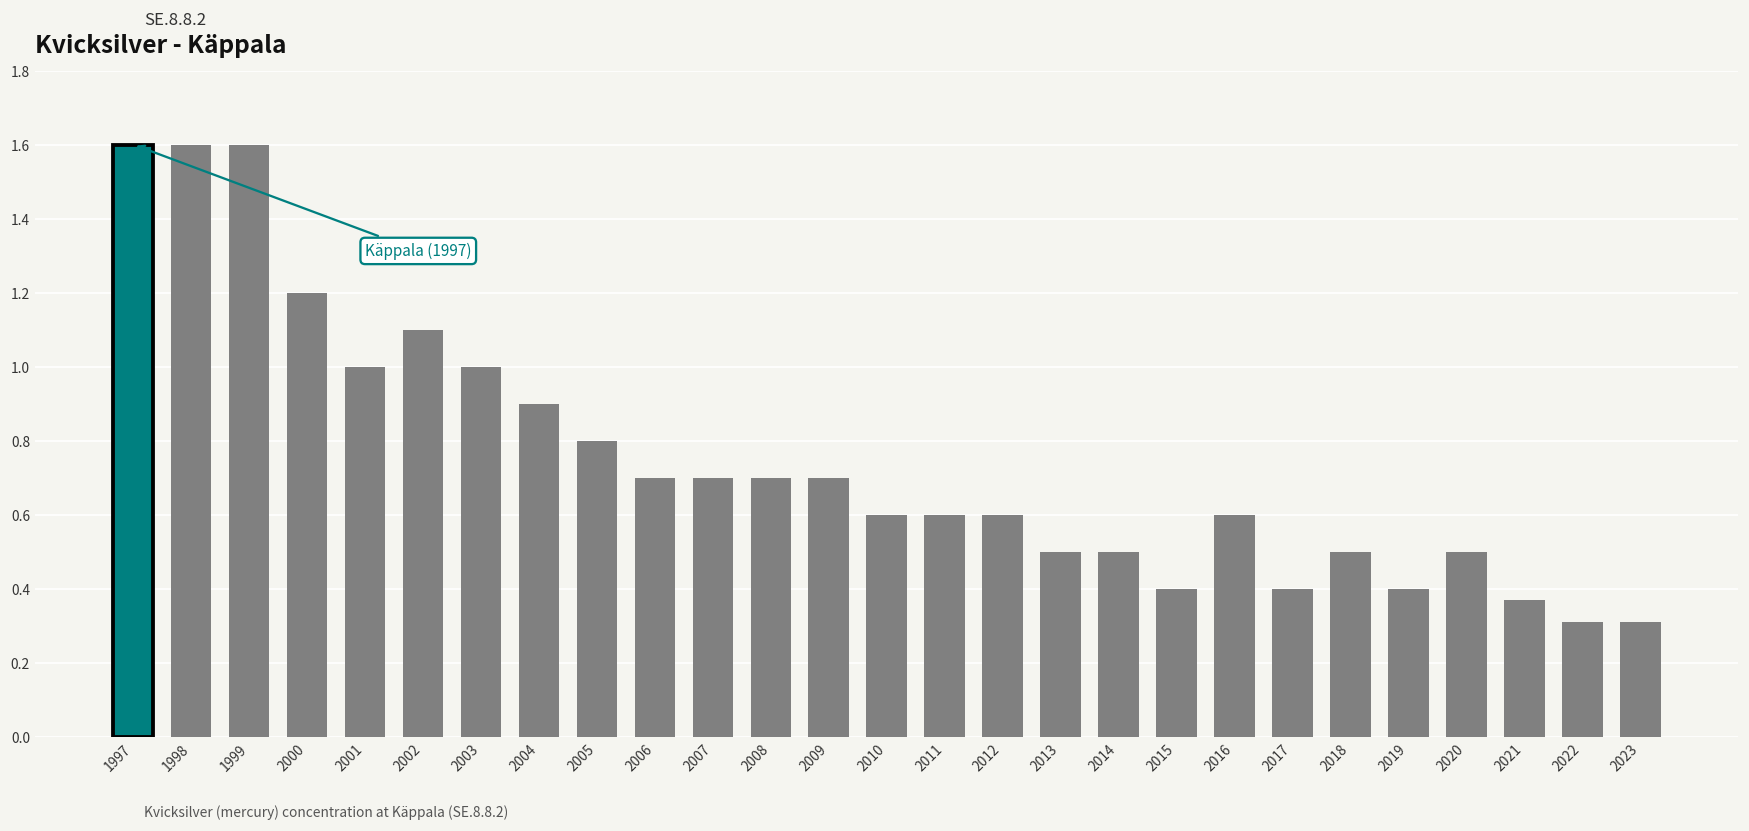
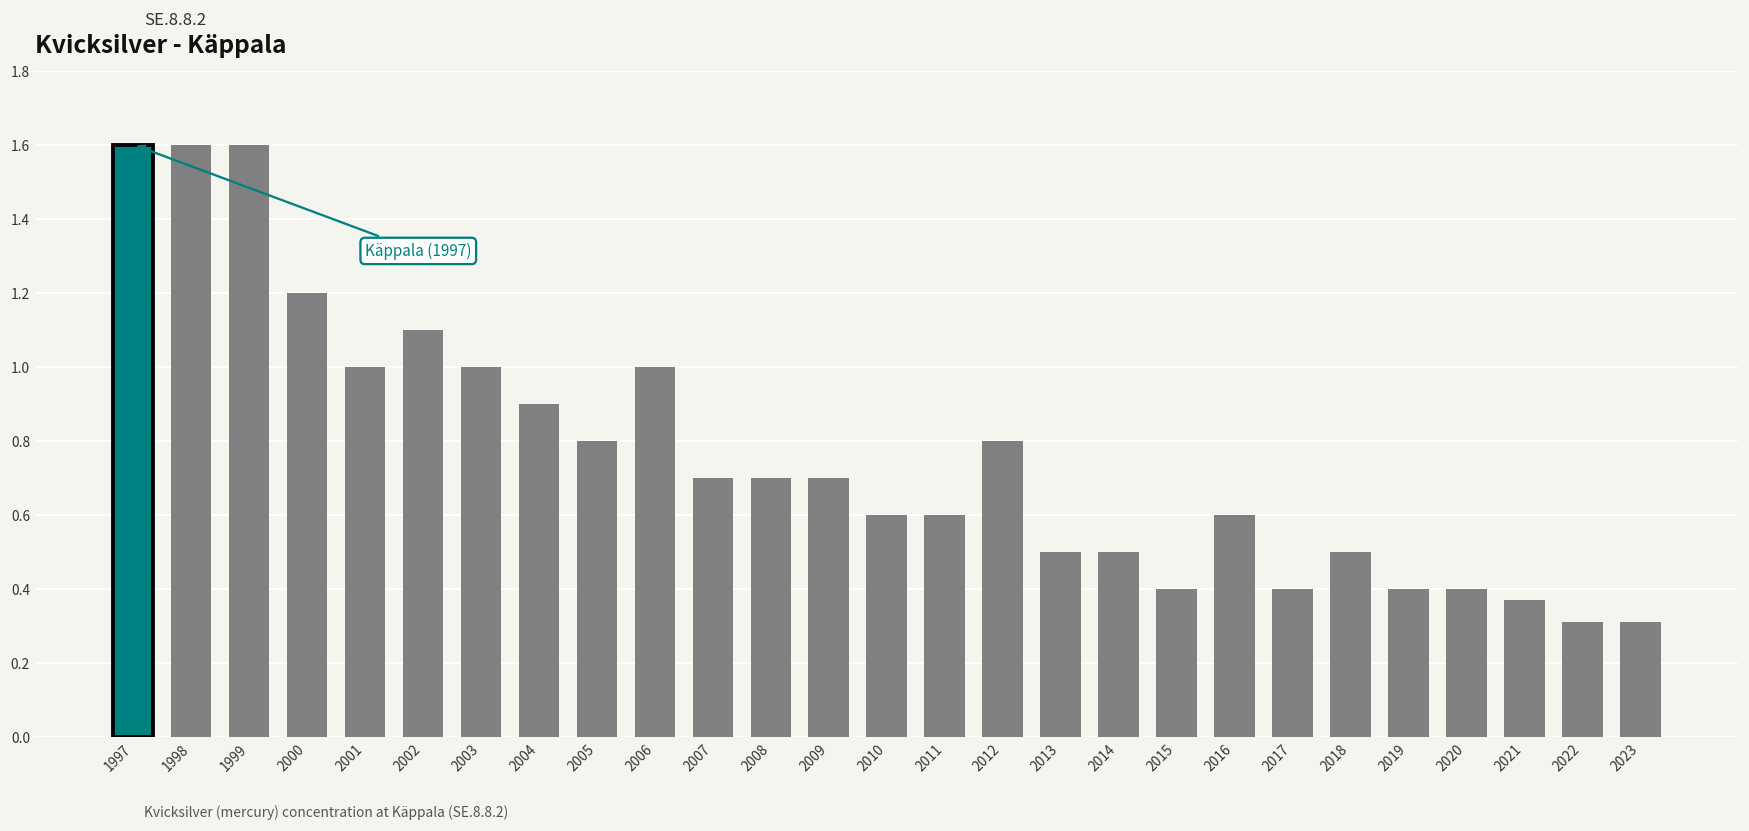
2006: 0.7 -> 1.0
2012: 0.6 -> 0.8
2020: 0.5 -> 0.4
